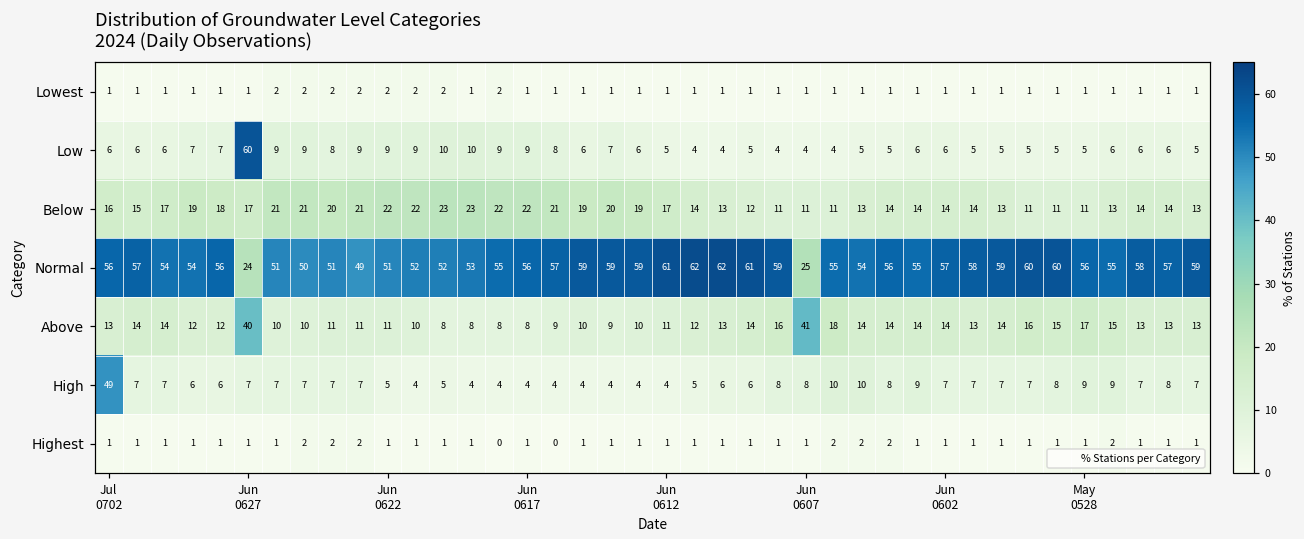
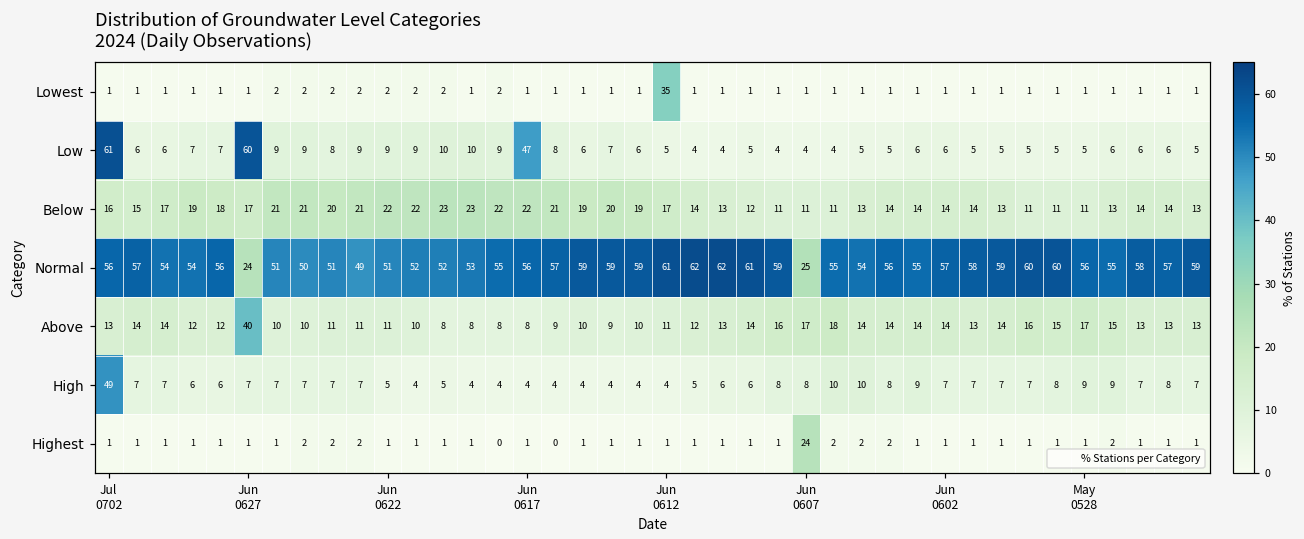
Lowest, Jun 0612: 1 -> 35
Low, Jul 0702: 6 -> 61
Low, Jun 0617: 9 -> 47
Above, Jun 0607: 41 -> 17
Highest, Jun 0607: 1 -> 24
